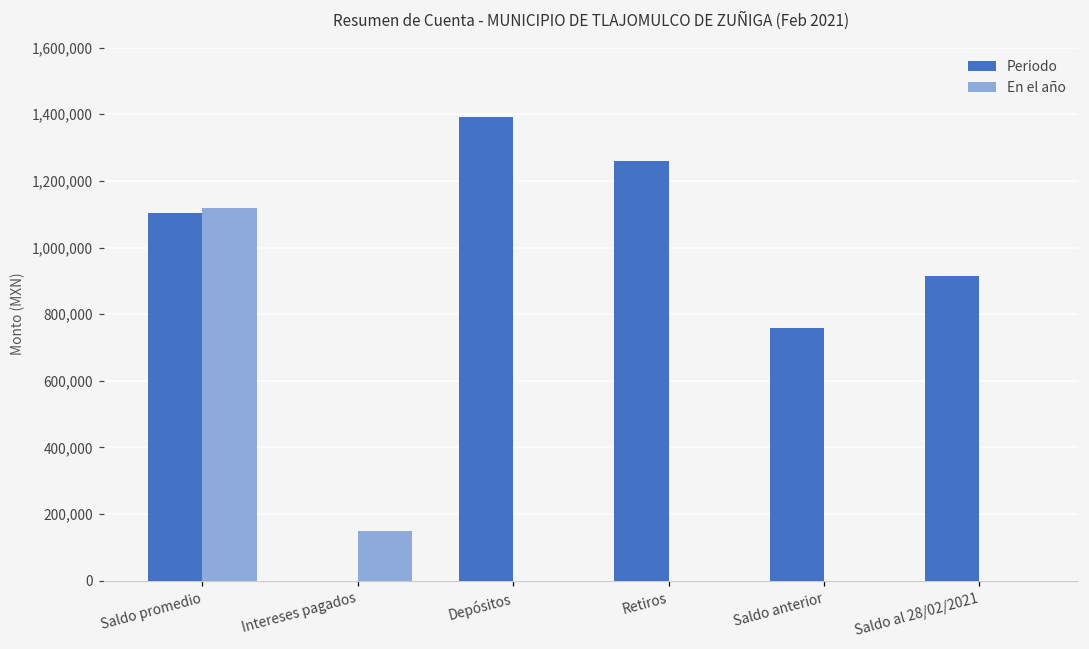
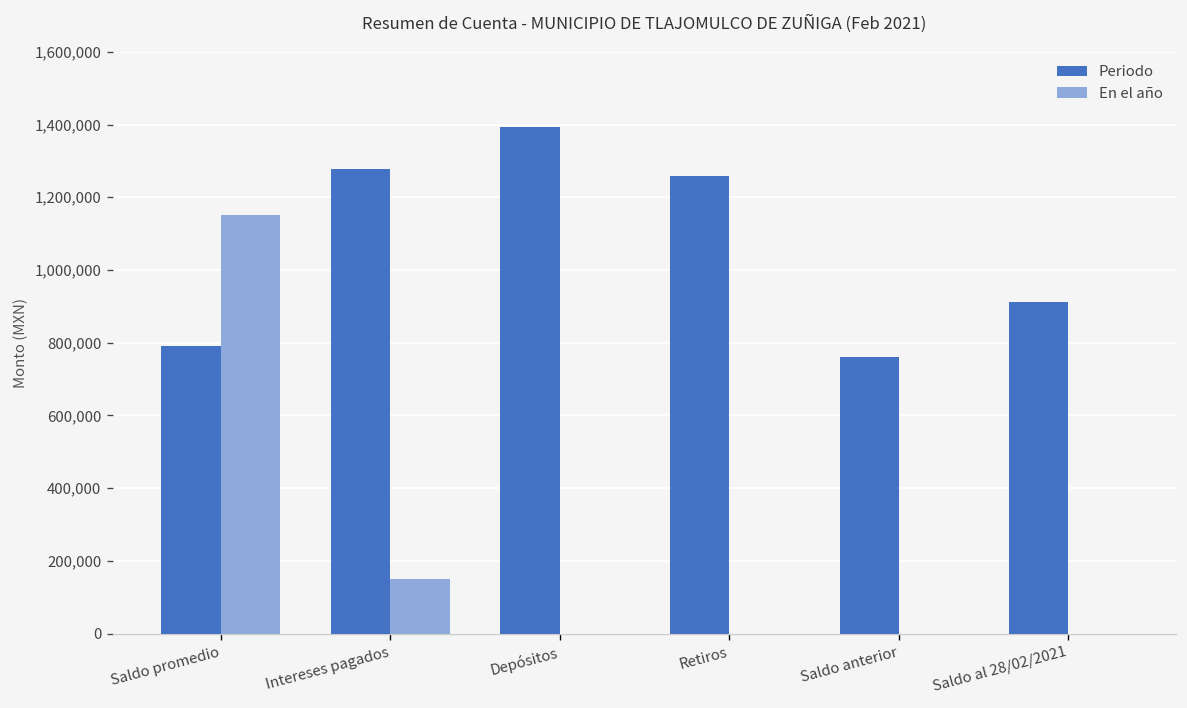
Periodo, Saldo promedio: 1,100,000 -> 790,000
En el año, Saldo promedio: 1,120,000 -> 1,150,000
Periodo, Intereses pagados: 0 -> 1,280,000
